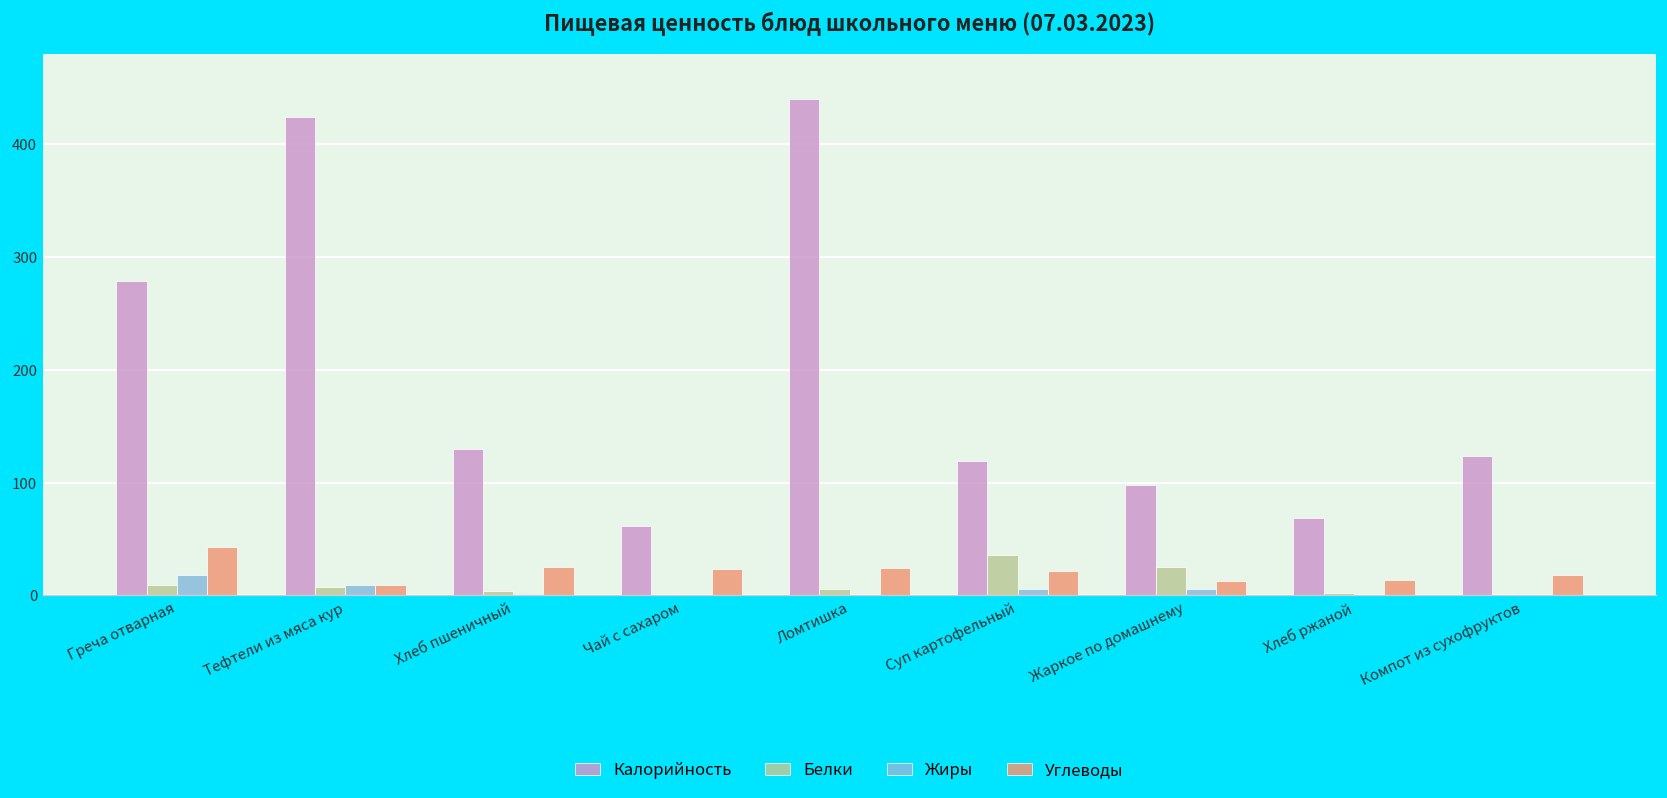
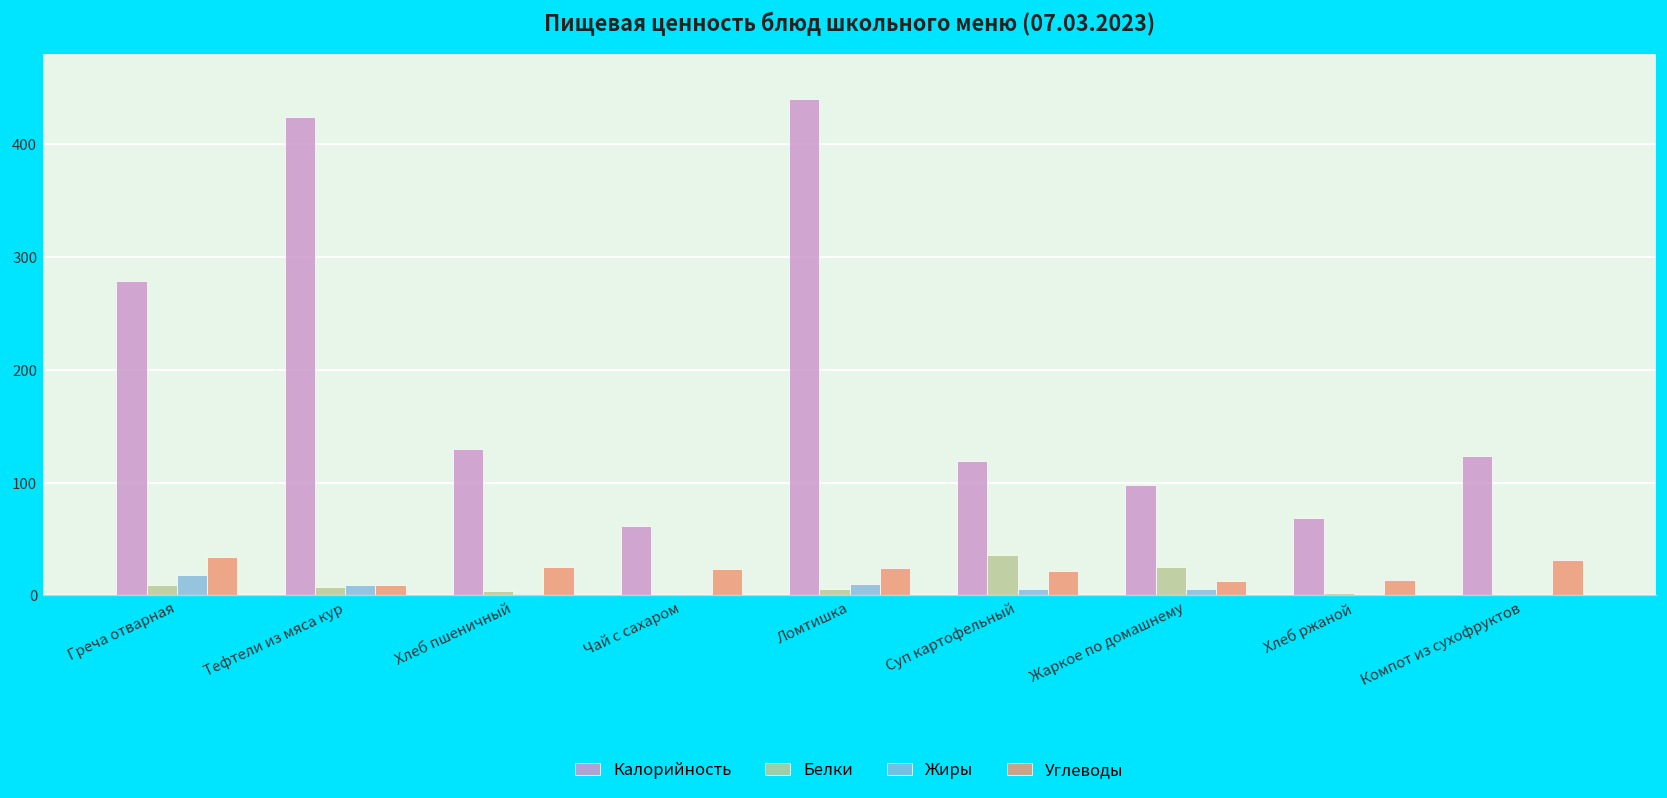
Углеводы, Греча отварная: 40 -> 30
Жиры, Ломтишка: 0 -> 10
Углеводы, Компот из сухофруктов: 20 -> 30
